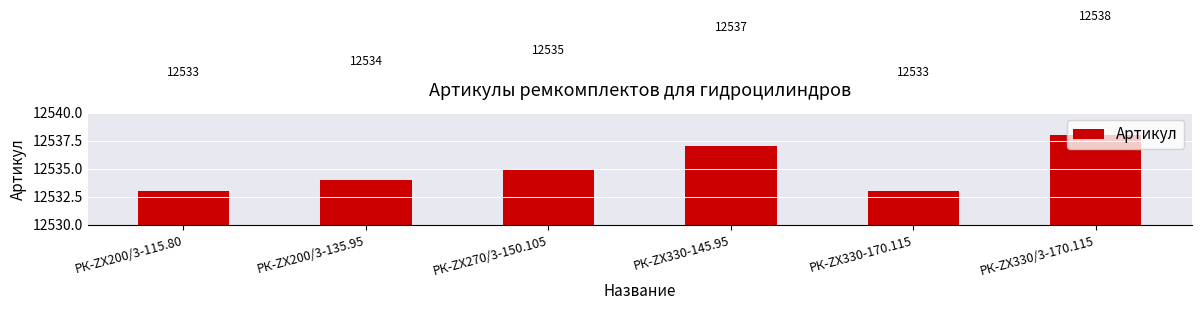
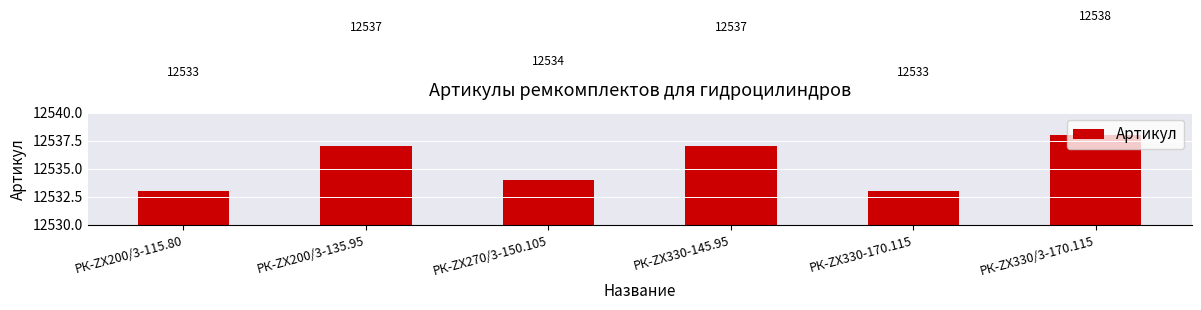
РК-ZX200/3-135.95: 12534 -> 12537
РК-ZX270/3-150.105: 12535 -> 12534
